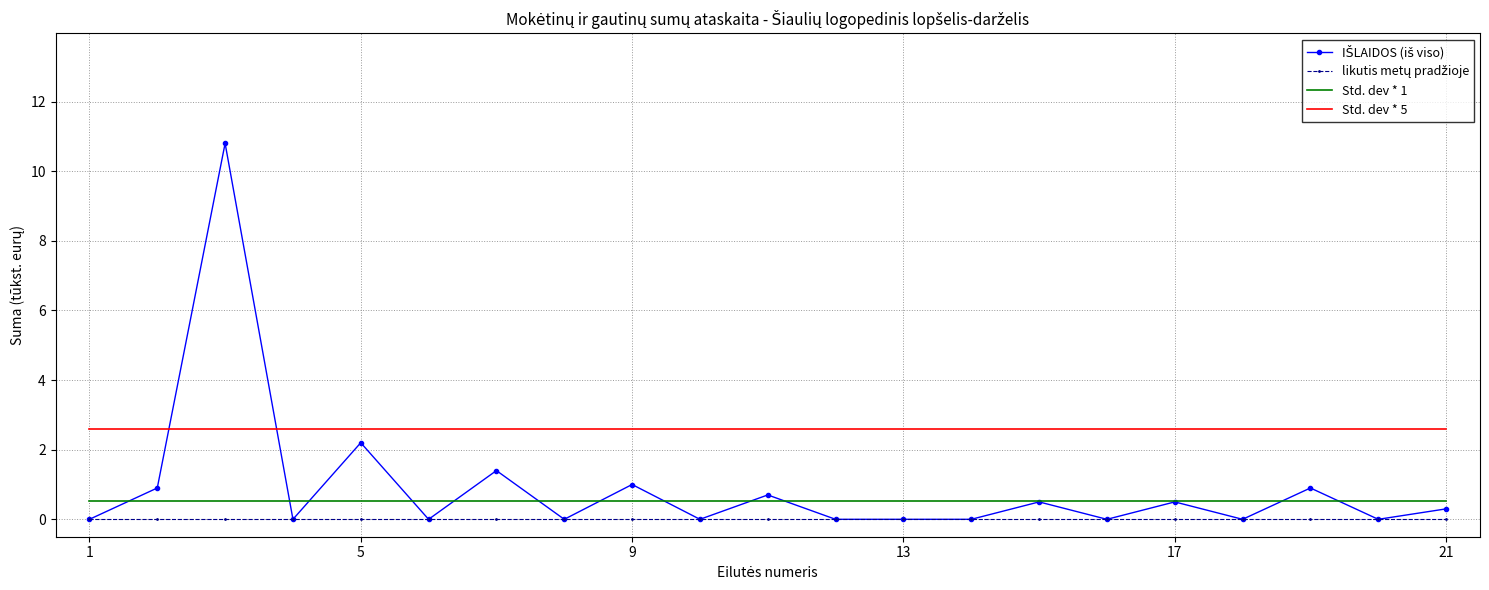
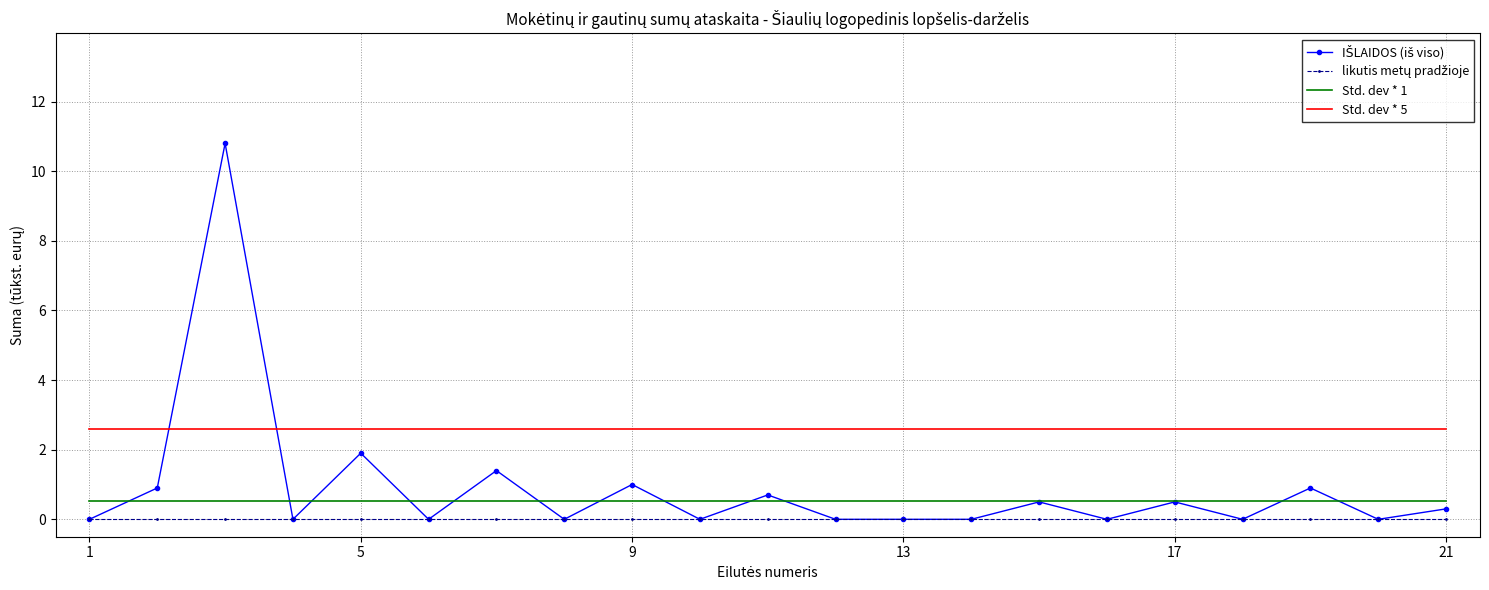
IŠLAIDOS (iš viso), 5: 2.2 -> 1.9
